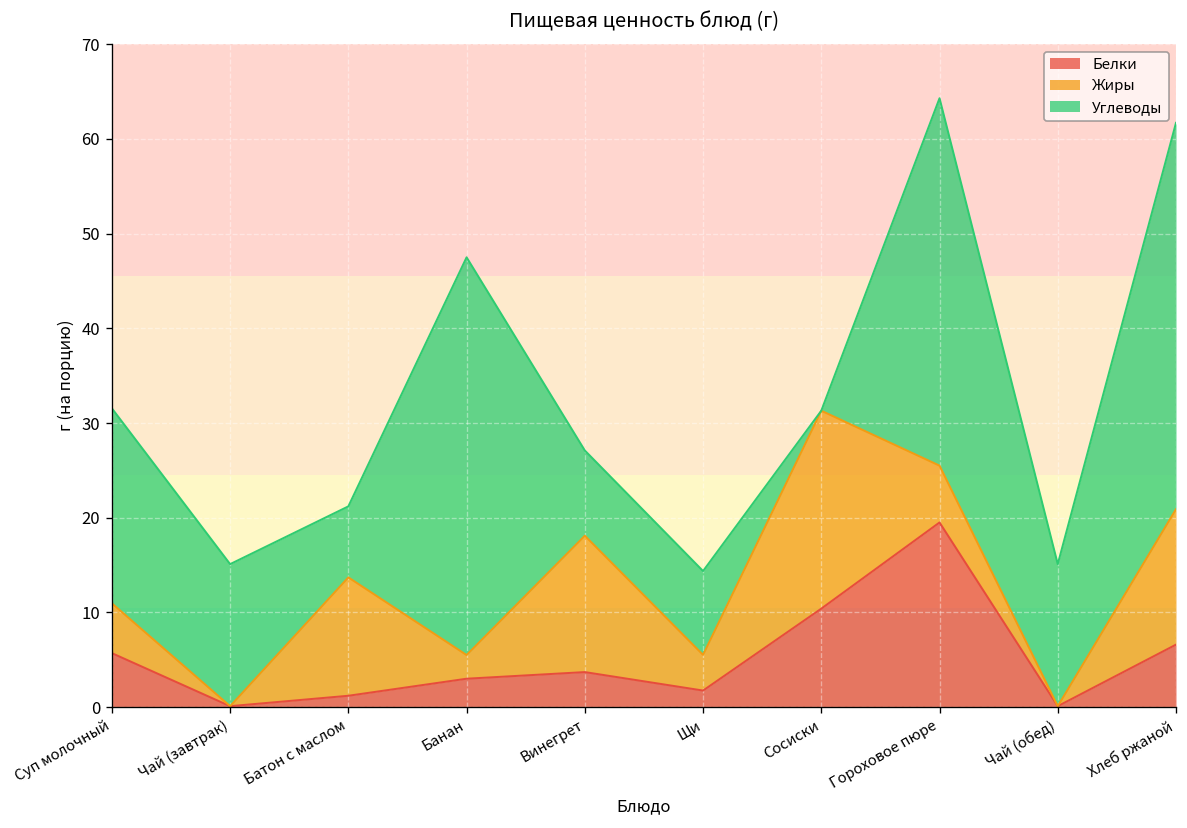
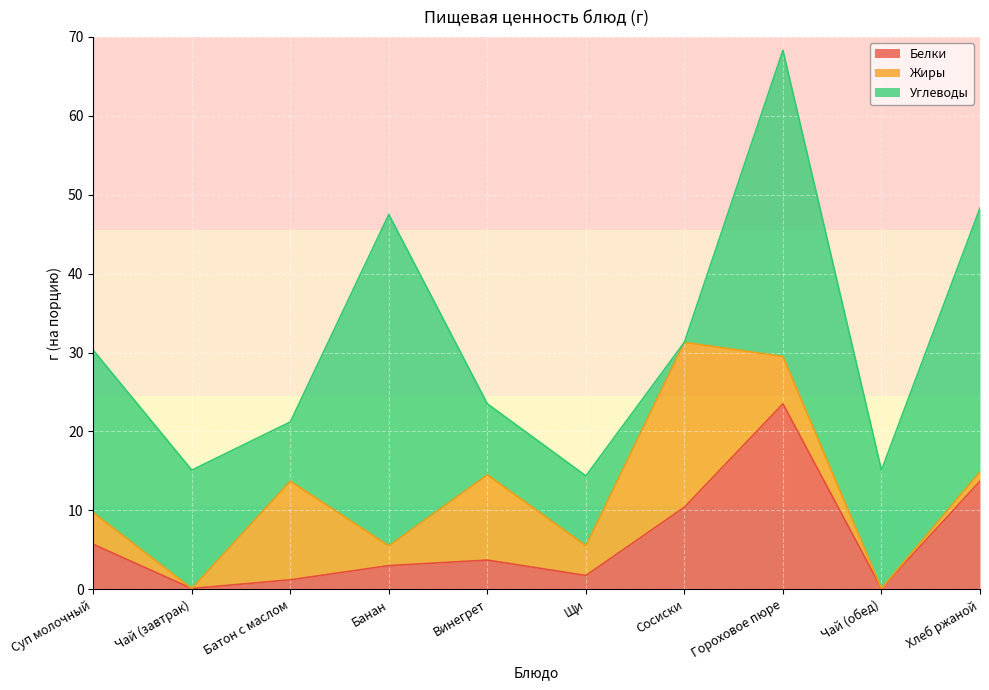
Жиры, Суп молочный: 5 -> 4
Жиры, Винегрет: 14 -> 11
Белки, Гороховое пюре: 20 -> 24
Белки, Хлеб ржаной: 7 -> 14
Жиры, Хлеб ржаной: 14 -> 1
Углеводы, Хлеб ржаной: 41 -> 33
